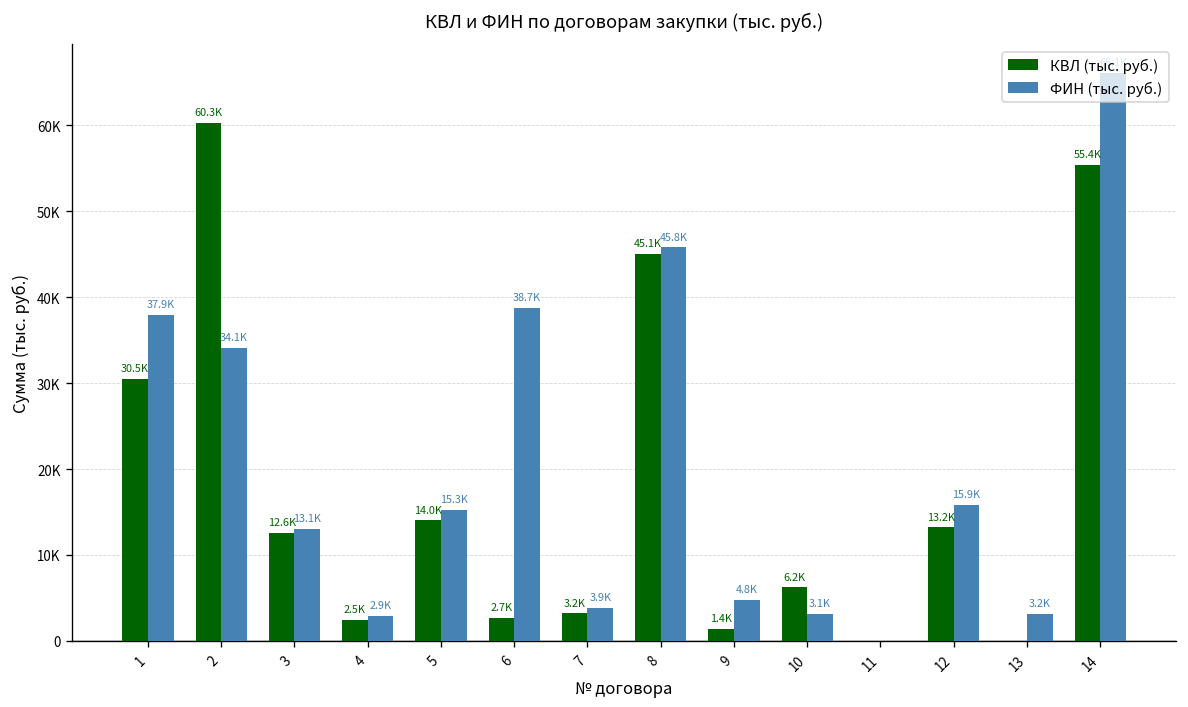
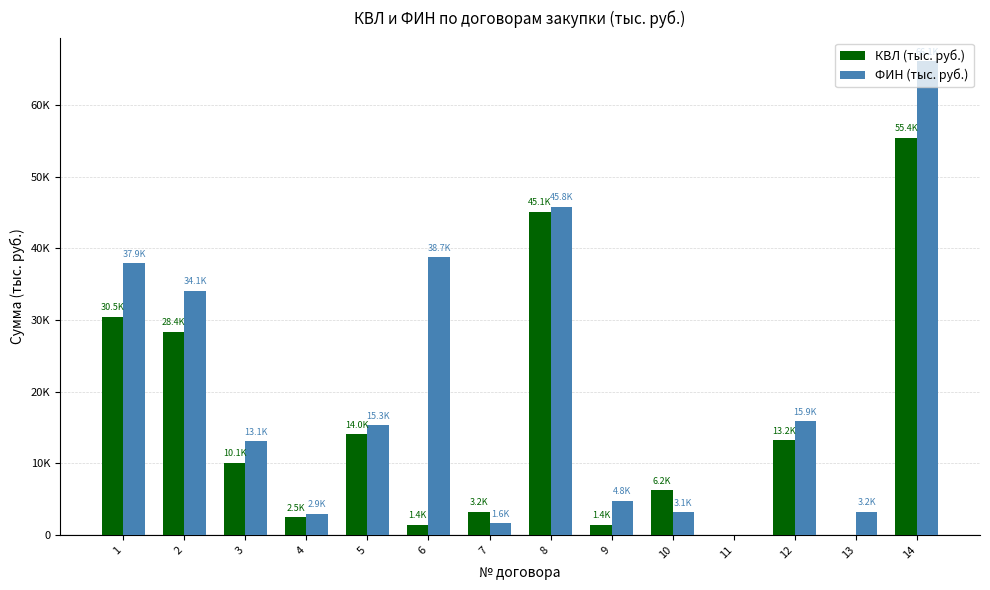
КВЛ (тыс. руб.), 2: 60.3K -> 28.4K
КВЛ (тыс. руб.), 3: 12.6K -> 10.1K
КВЛ (тыс. руб.), 6: 2.7K -> 1.4K
ФИН (тыс. руб.), 7: 3.9K -> 1.6K
